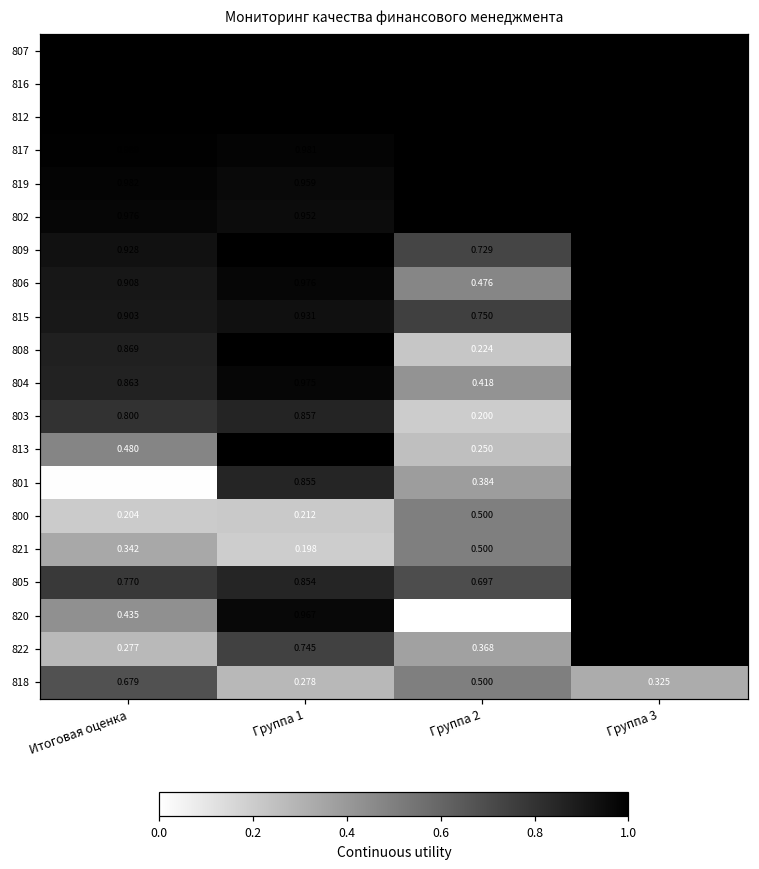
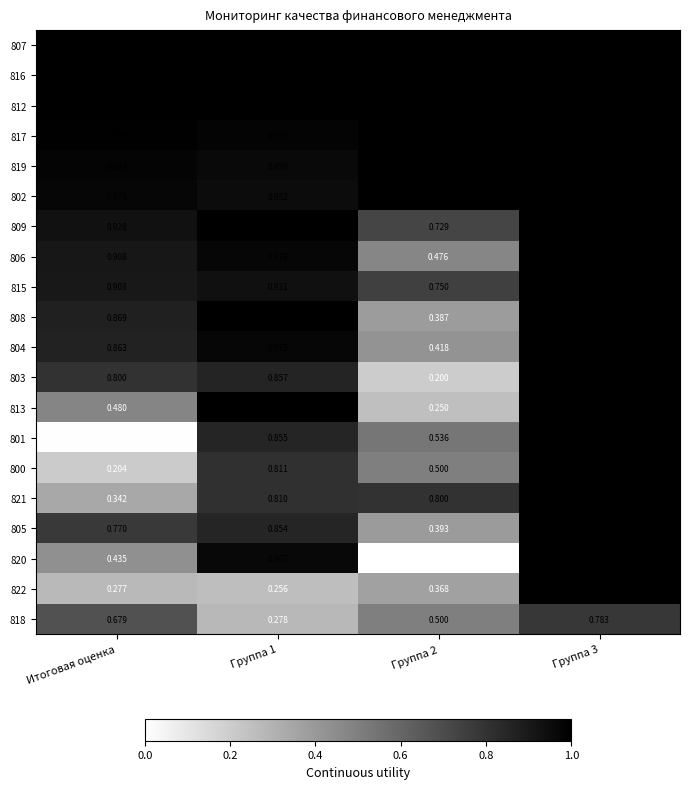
808, Группа 2: 0.224 -> 0.387
801, Группа 2: 0.384 -> 0.536
800, Группа 1: 0.212 -> 0.811
821, Группа 1: 0.198 -> 0.810
821, Группа 2: 0.500 -> 0.800
805, Группа 2: 0.697 -> 0.393
822, Группа 1: 0.745 -> 0.256
818, Группа 3: 0.325 -> 0.783
